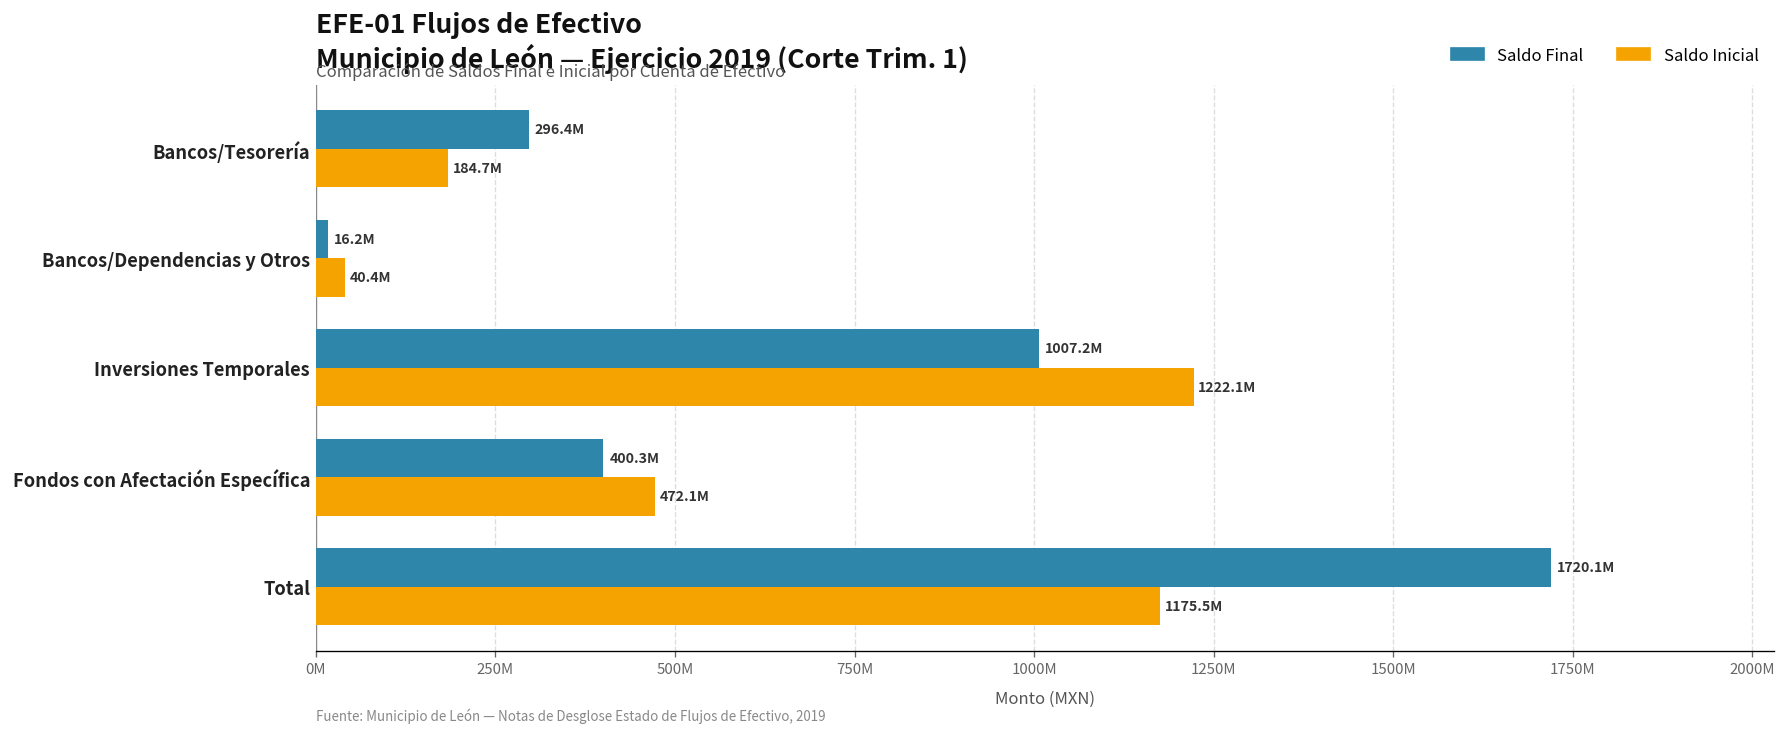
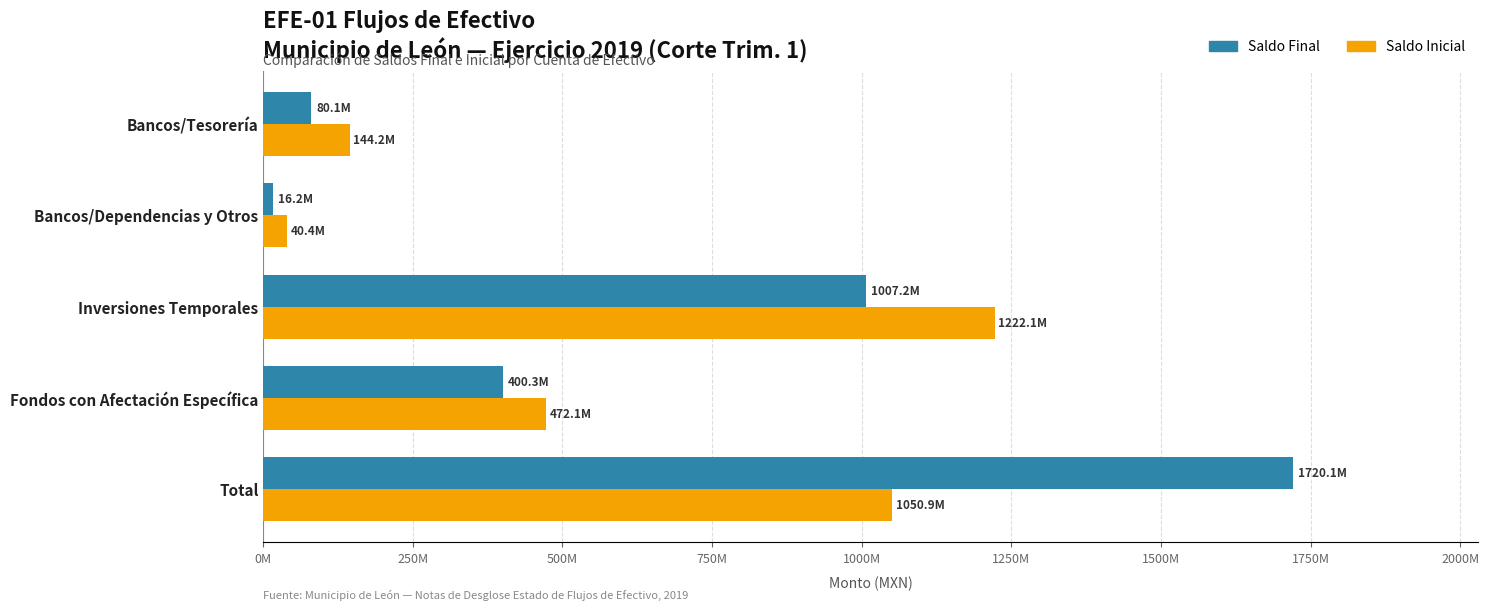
Saldo Final, Bancos/Tesorería: 296.4M -> 80.1M
Saldo Inicial, Bancos/Tesorería: 184.7M -> 144.2M
Saldo Inicial, Total: 1175.5M -> 1050.9M
